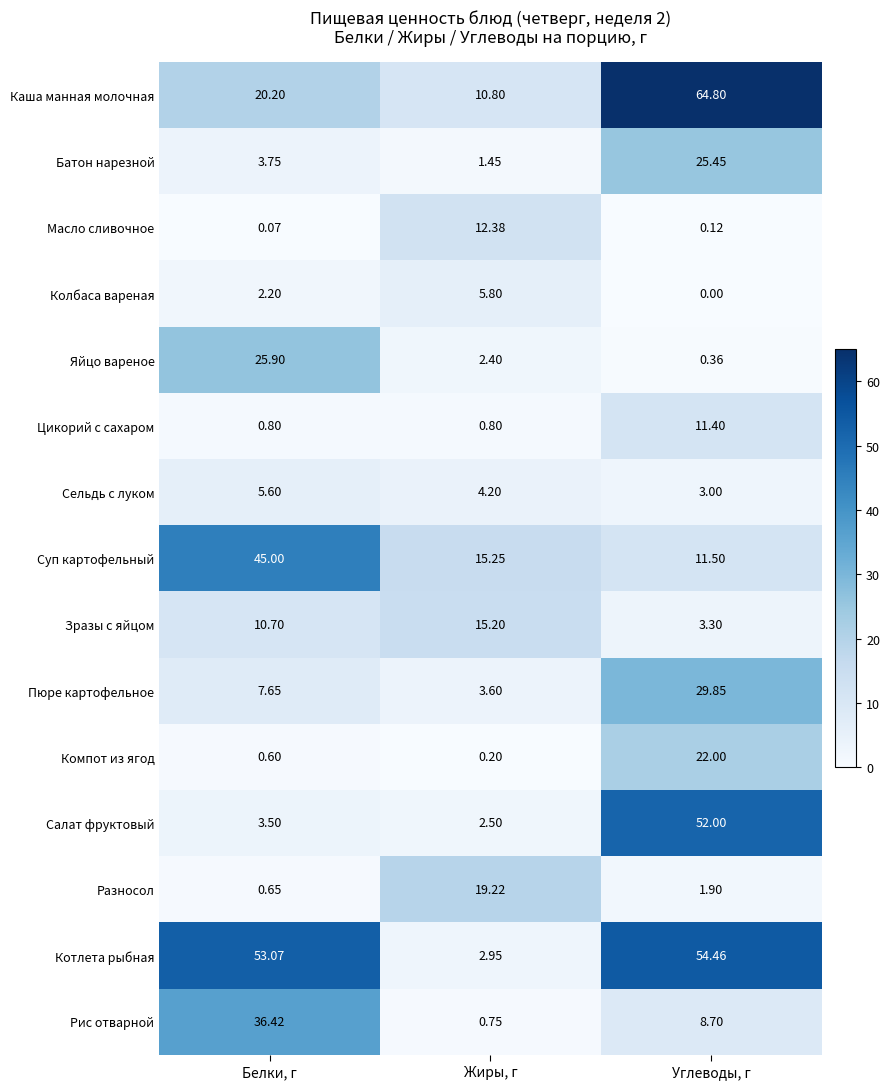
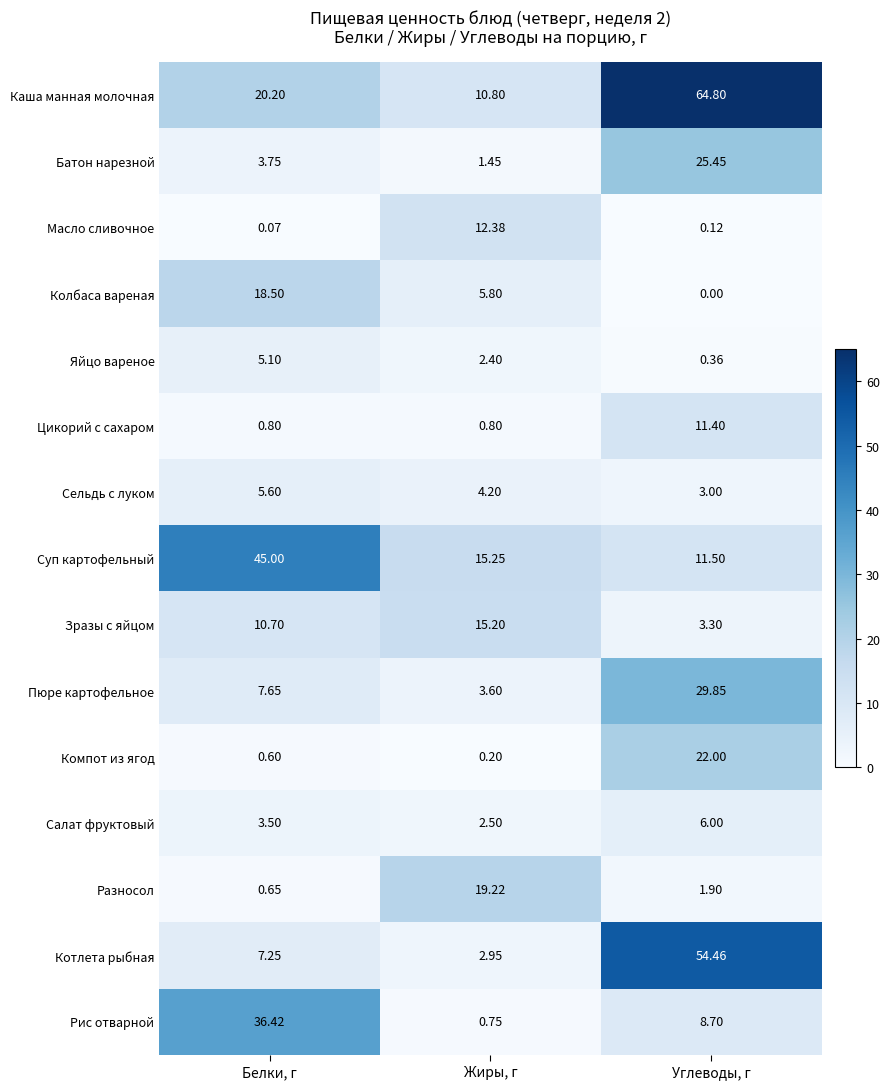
Колбаса вареная, Белки, г: 2.20 -> 18.50
Яйцо вареное, Белки, г: 25.90 -> 5.10
Салат фруктовый, Углеводы, г: 52.00 -> 6.00
Котлета рыбная, Белки, г: 53.07 -> 7.25
